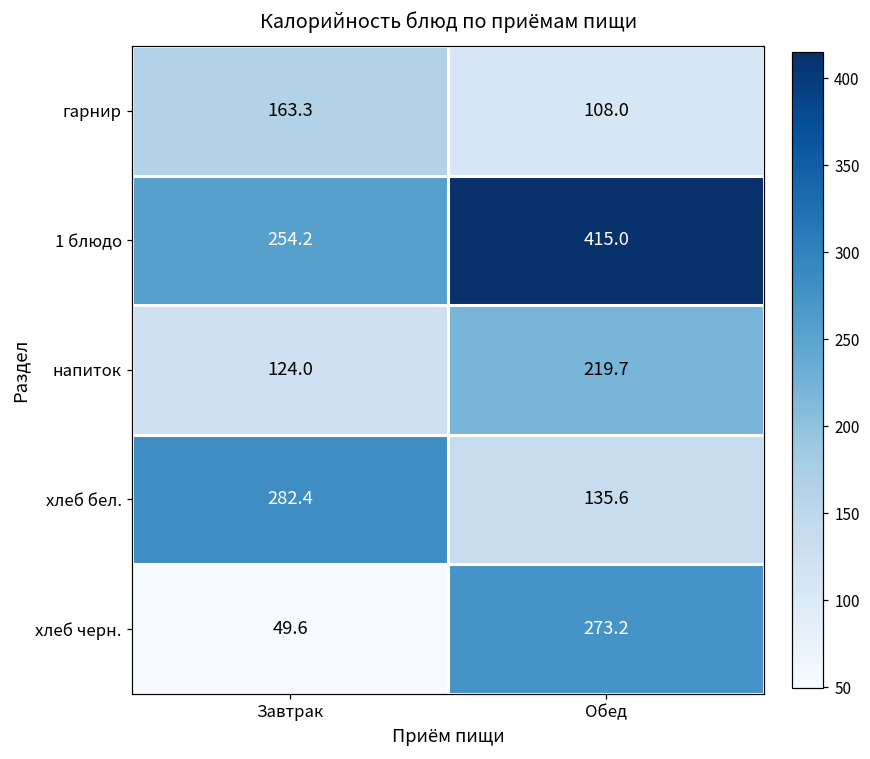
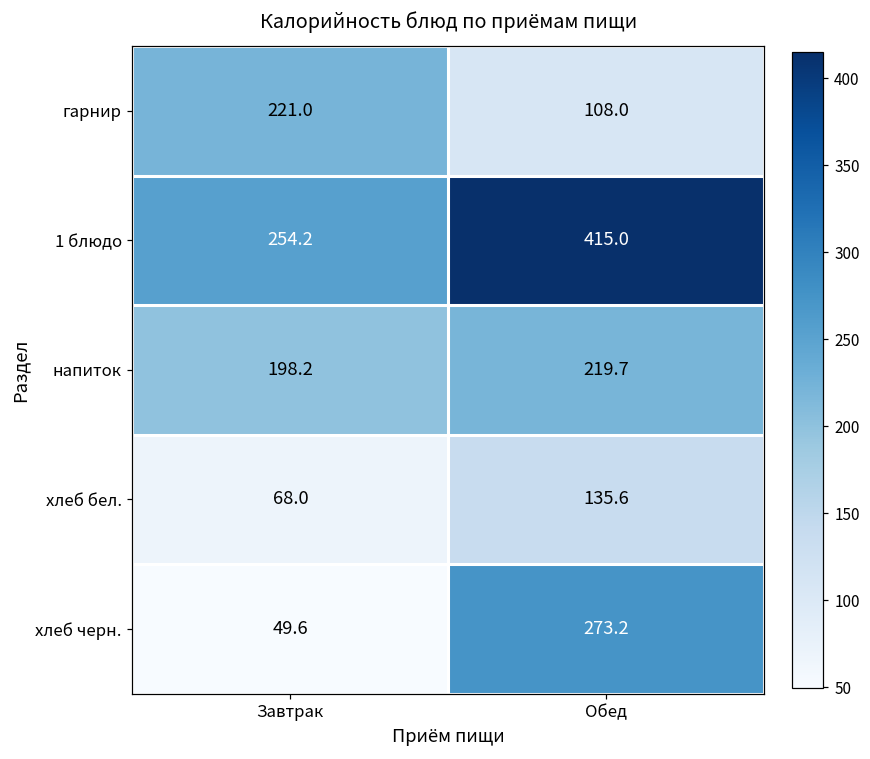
гарнир, Завтрак: 163.3 -> 221.0
напиток, Завтрак: 124.0 -> 198.2
хлеб бел., Завтрак: 282.4 -> 68.0
